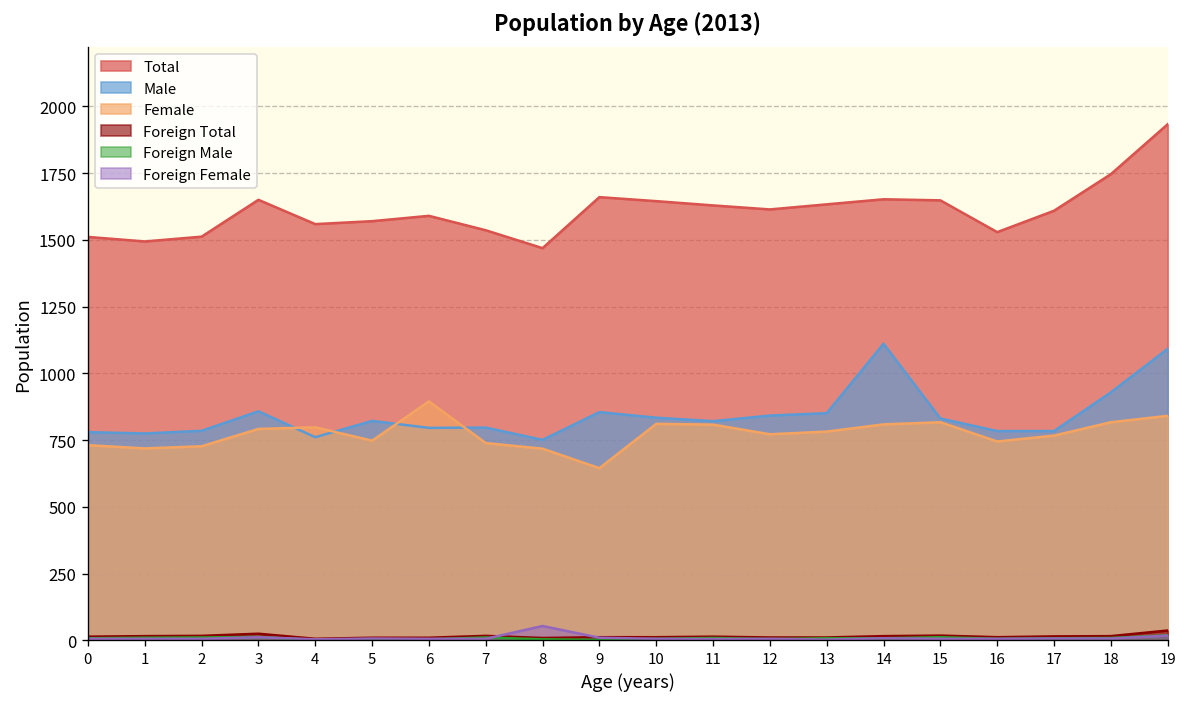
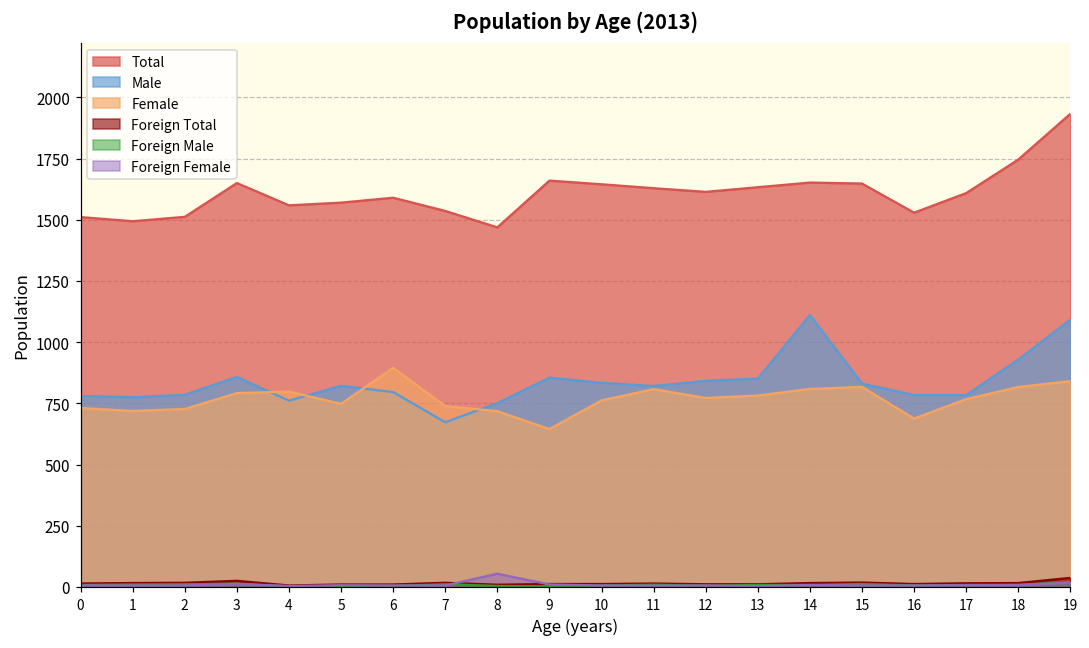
Male, 7: 800 -> 670
Female, 10: 810 -> 760
Female, 16: 750 -> 690
